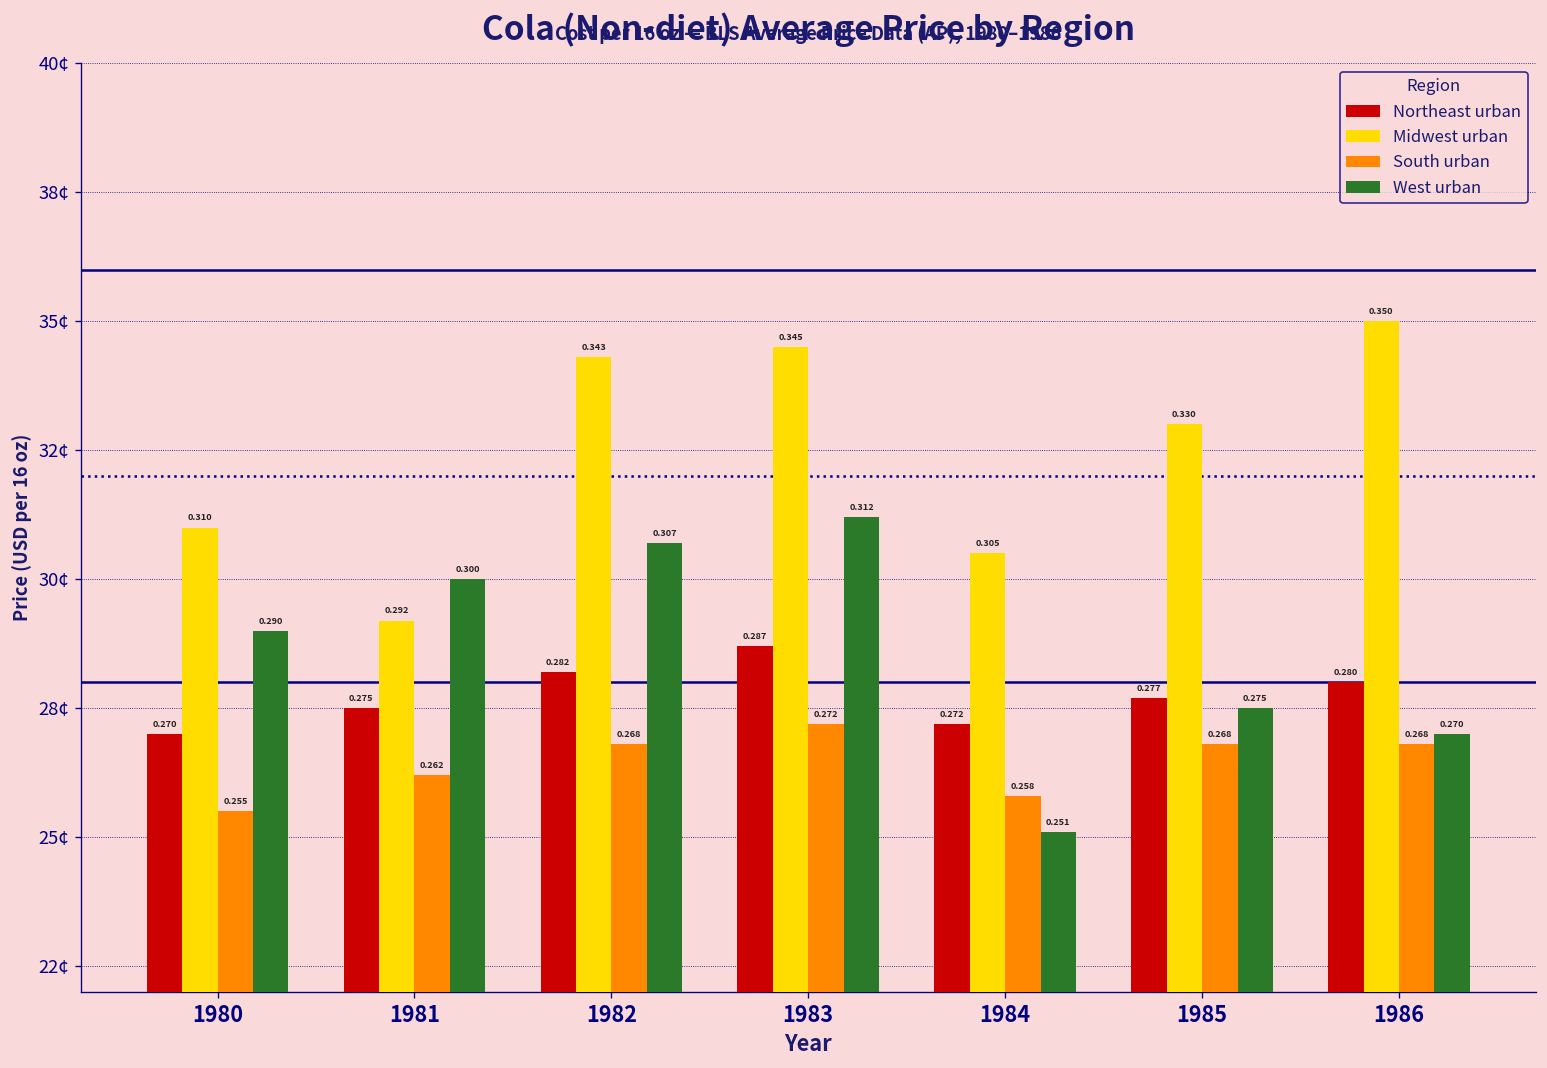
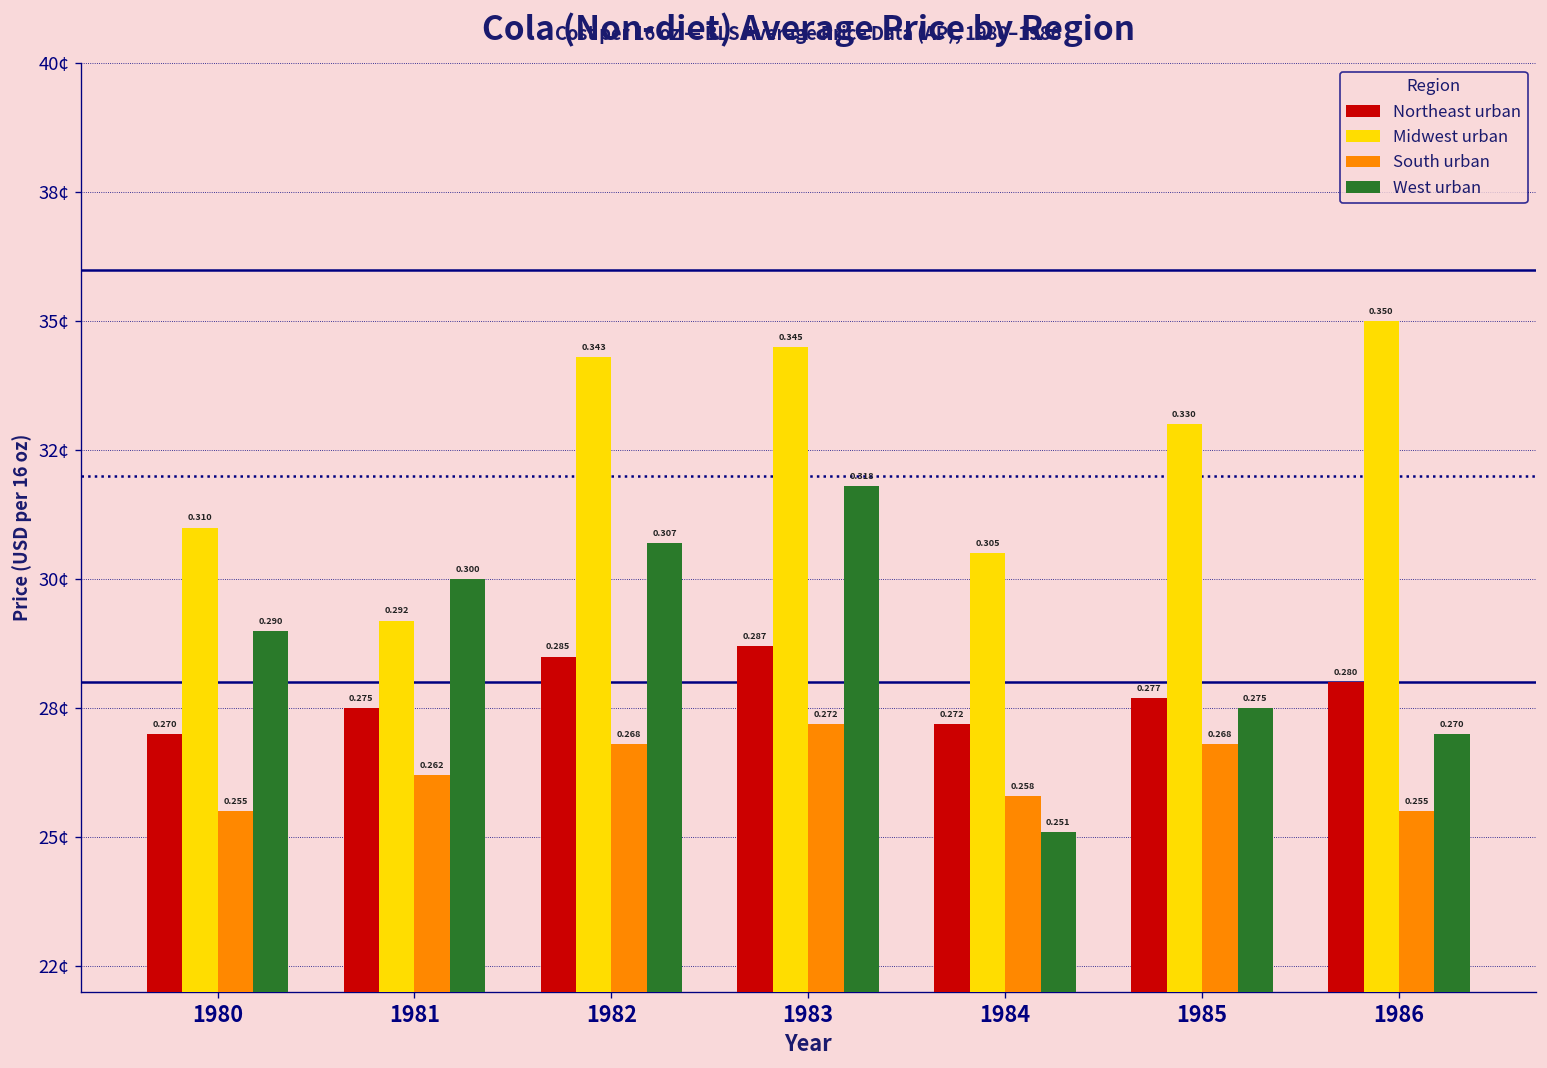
Northeast urban, 1982: 0.282 -> 0.285
West urban, 1983: 0.312 -> 0.318
South urban, 1986: 0.268 -> 0.255
